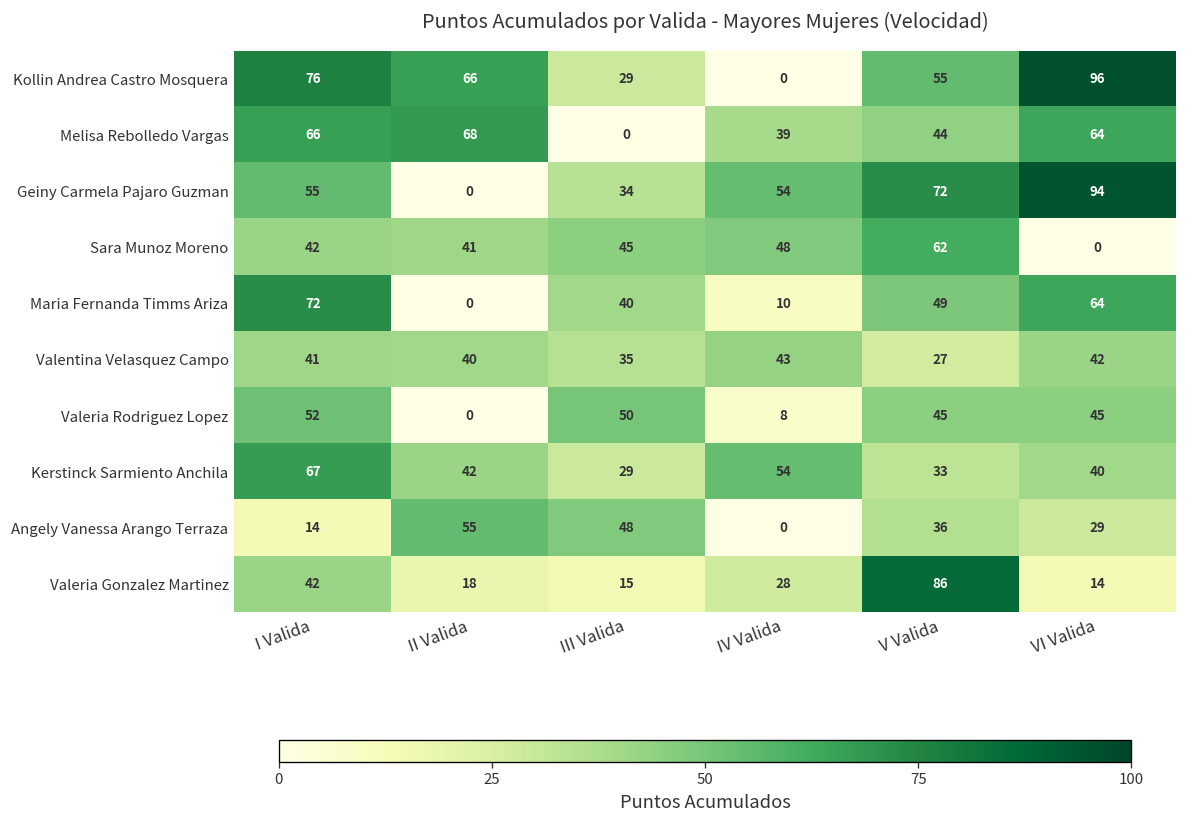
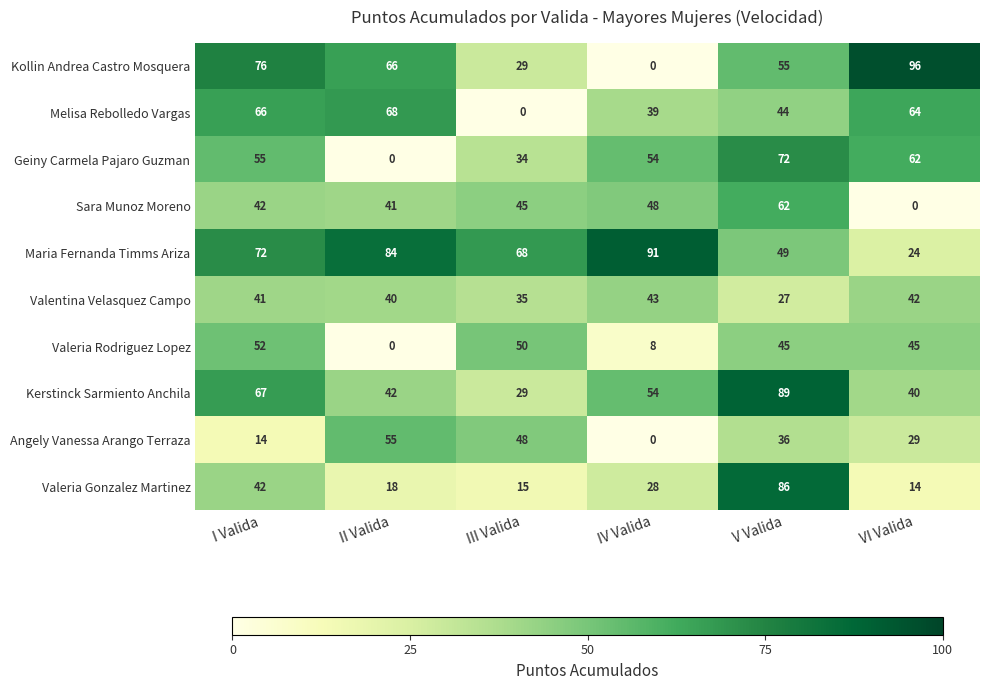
Geiny Carmela Pajaro Guzman, VI Valida: 94 -> 62
Maria Fernanda Timms Ariza, II Valida: 0 -> 84
Maria Fernanda Timms Ariza, III Valida: 40 -> 68
Maria Fernanda Timms Ariza, IV Valida: 10 -> 91
Maria Fernanda Timms Ariza, VI Valida: 64 -> 24
Kerstinck Sarmiento Anchila, V Valida: 33 -> 89
